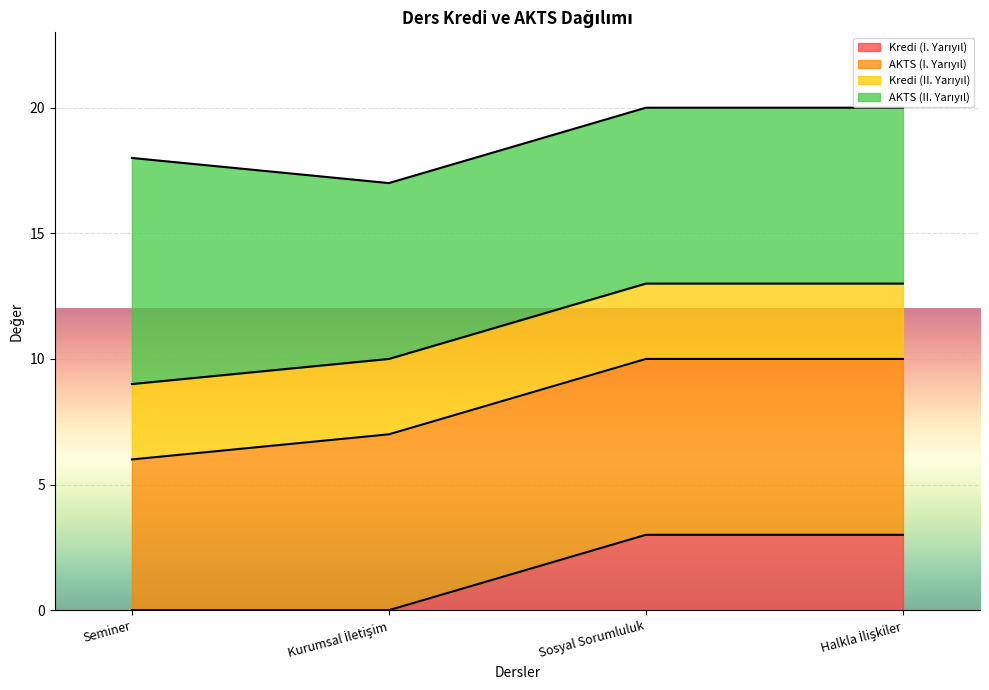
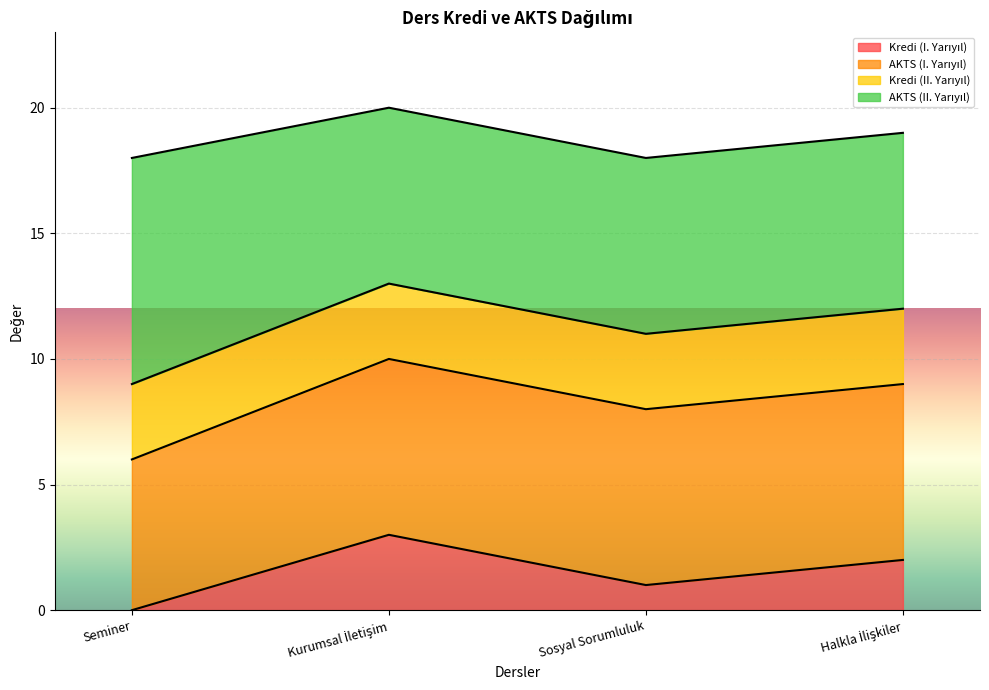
Kredi (I. Yarıyıl), Kurumsal İletişim: 0 -> 3
Kredi (I. Yarıyıl), Sosyal Sorumluluk: 3 -> 1
Kredi (I. Yarıyıl), Halkla İlişkiler: 3 -> 2
